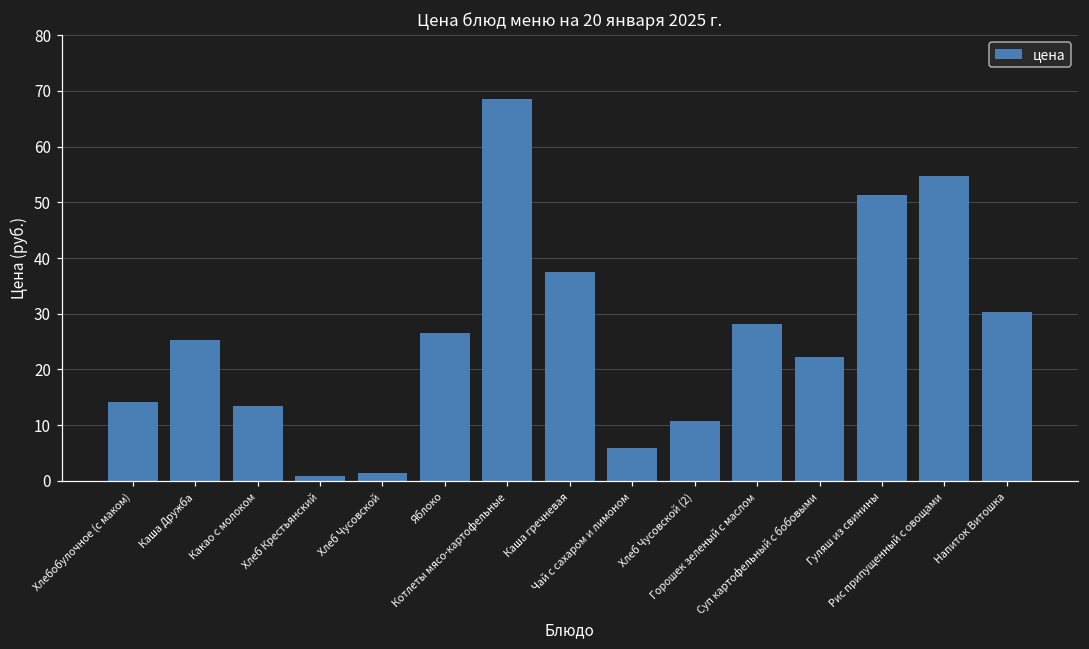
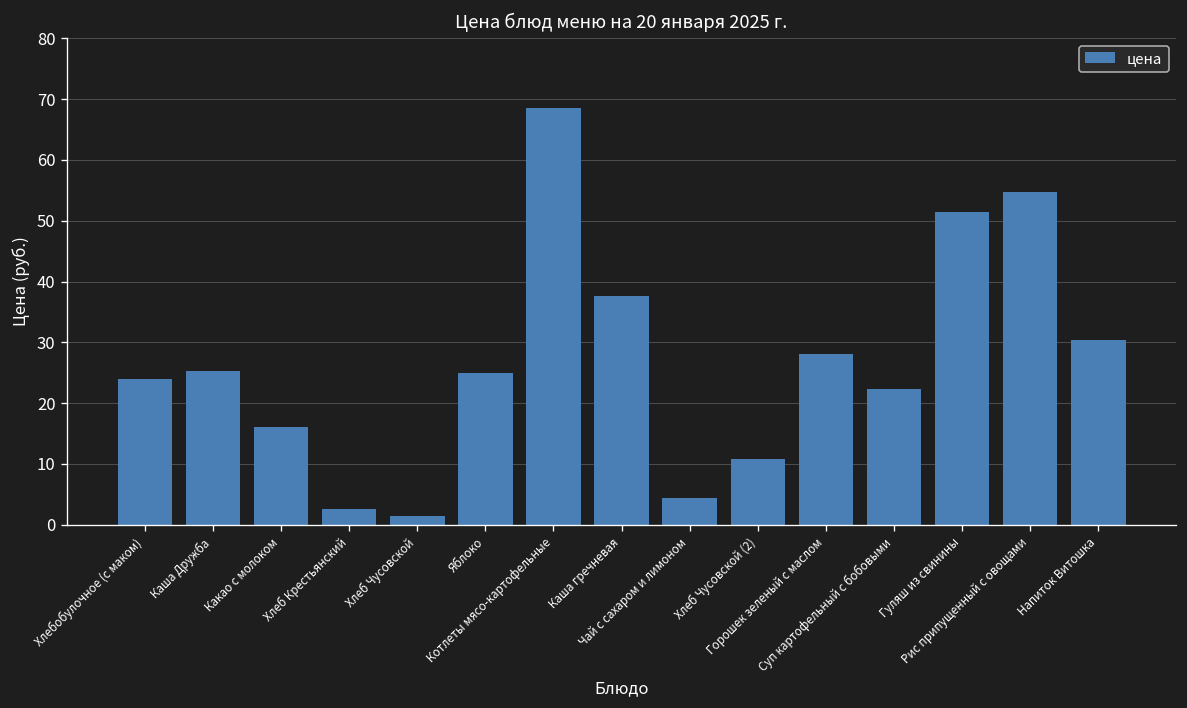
Хлебобулочное (с маком): 14 -> 24
Какао с молоком: 13 -> 16
Хлеб Крестьянский: 1 -> 3
Яблоко: 27 -> 25
Чай с сахаром и лимоном: 6 -> 4
